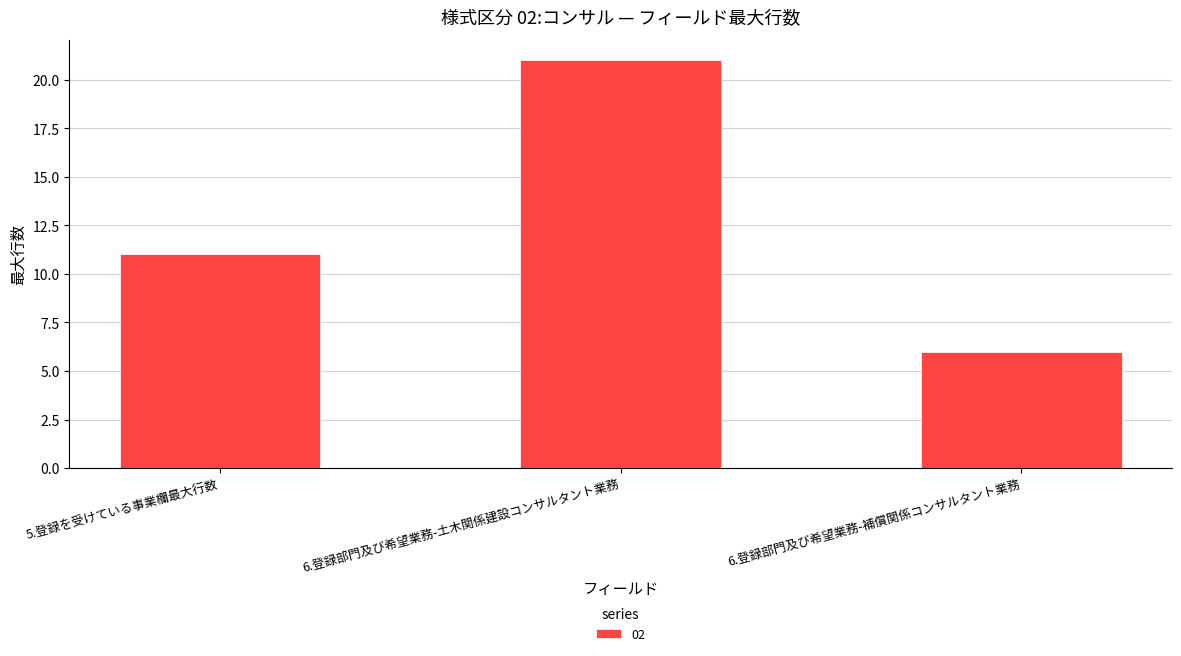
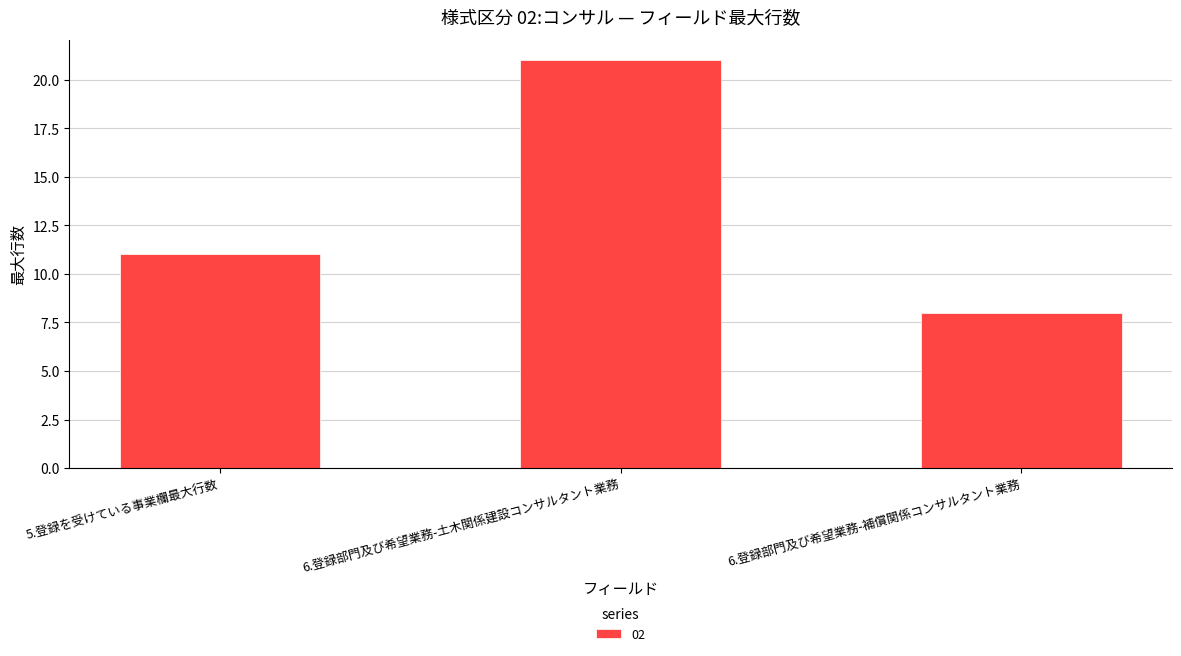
6.登録部門及び希望業務-補償関係コンサルタント業務: 6 -> 8
